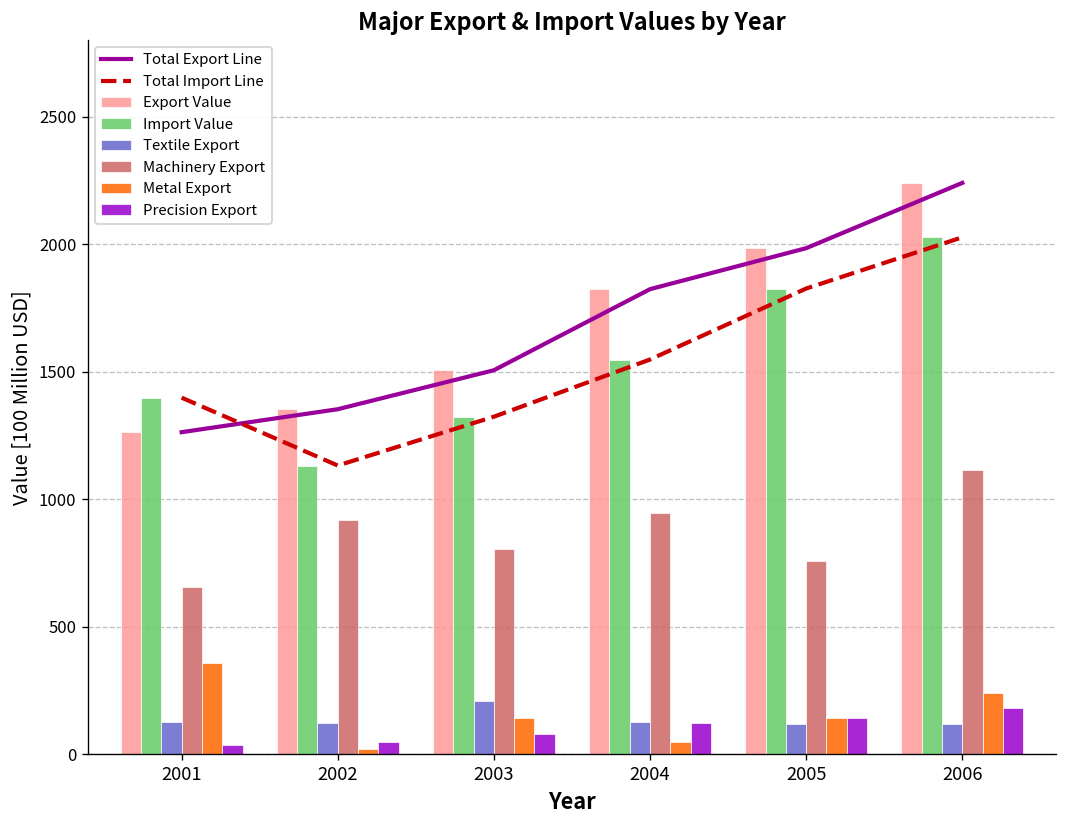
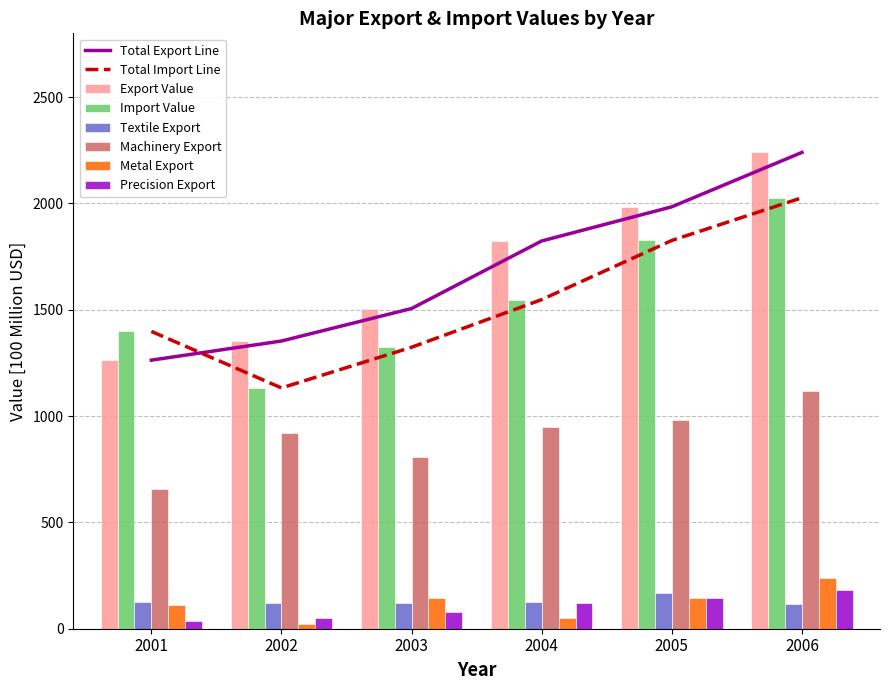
Metal Export, 2001: 360 -> 110
Textile Export, 2003: 210 -> 120
Textile Export, 2005: 120 -> 170
Machinery Export, 2005: 760 -> 980
